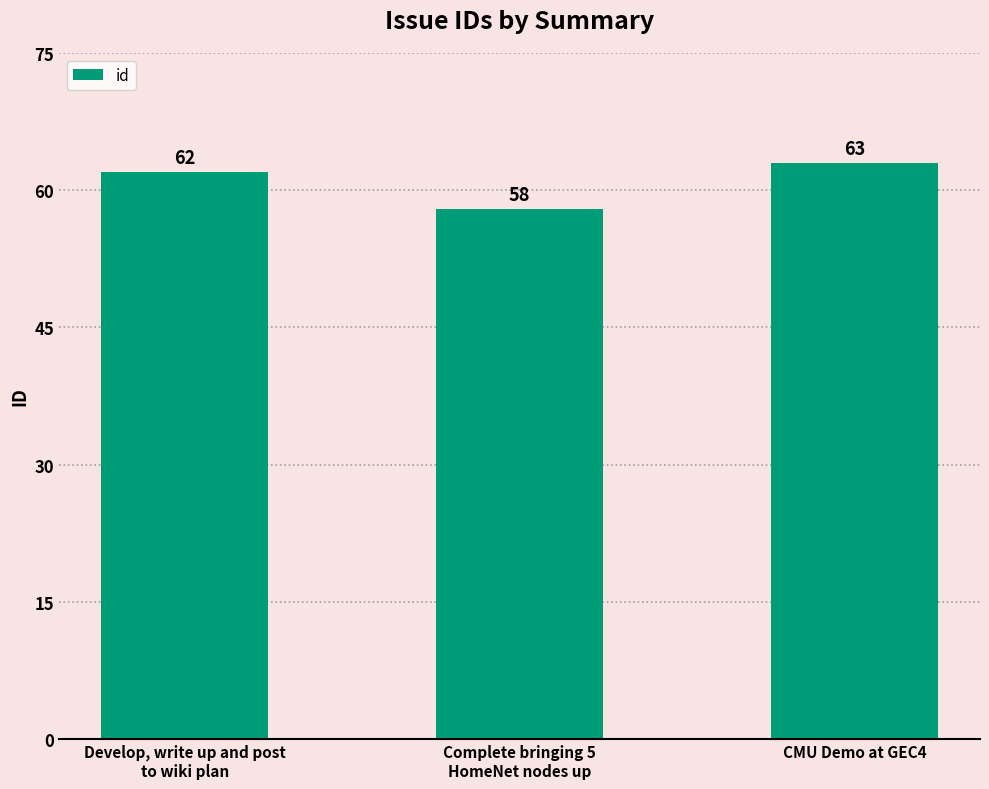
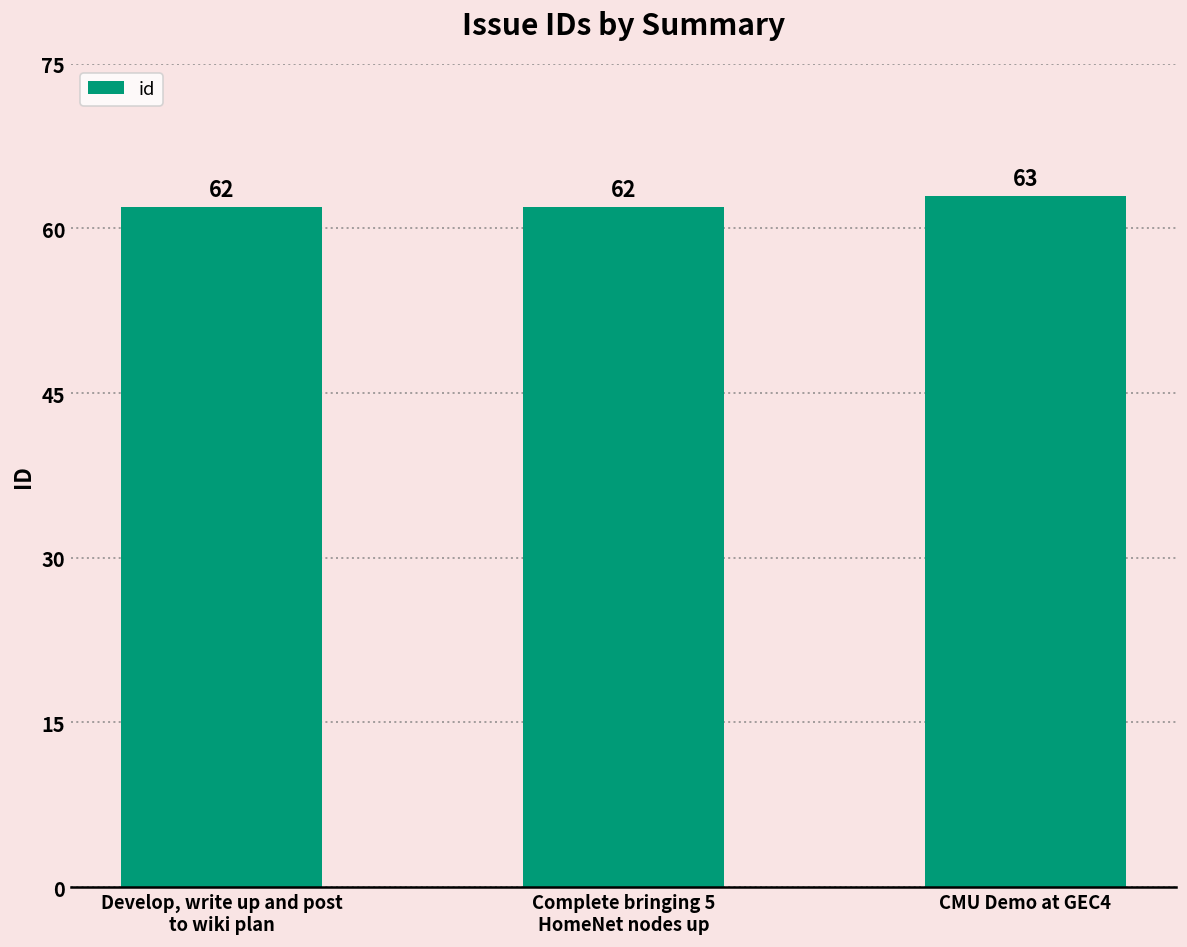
Complete bringing 5 HomeNet nodes up: 58 -> 62
